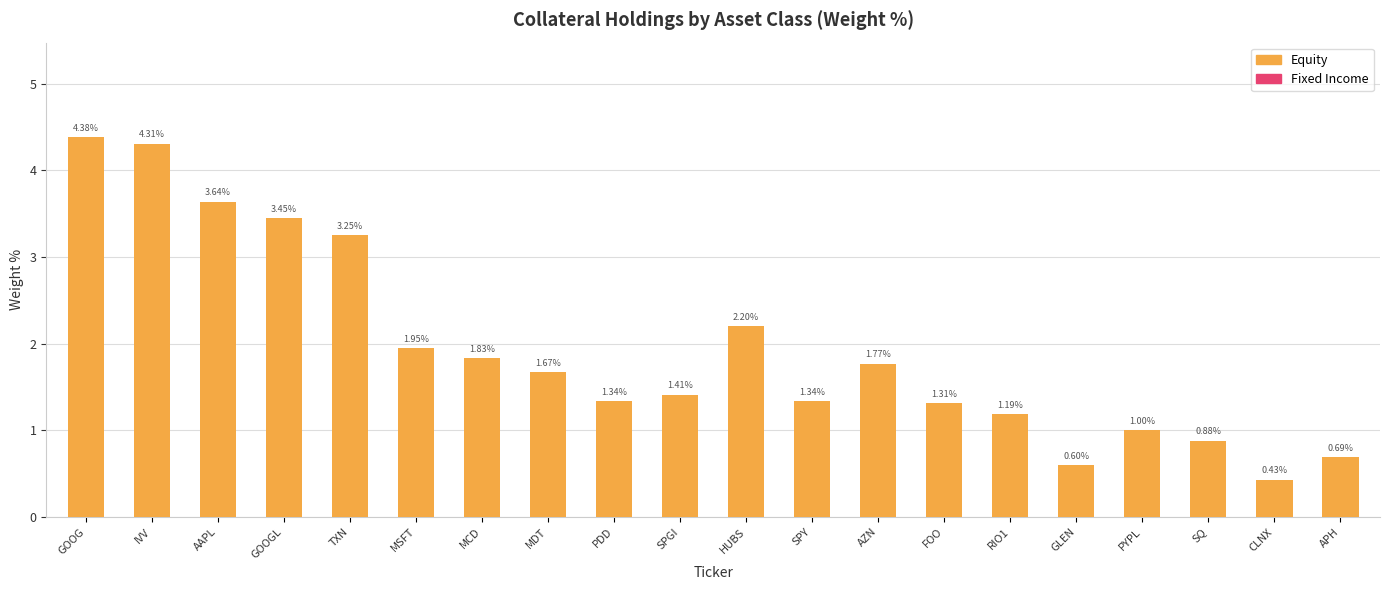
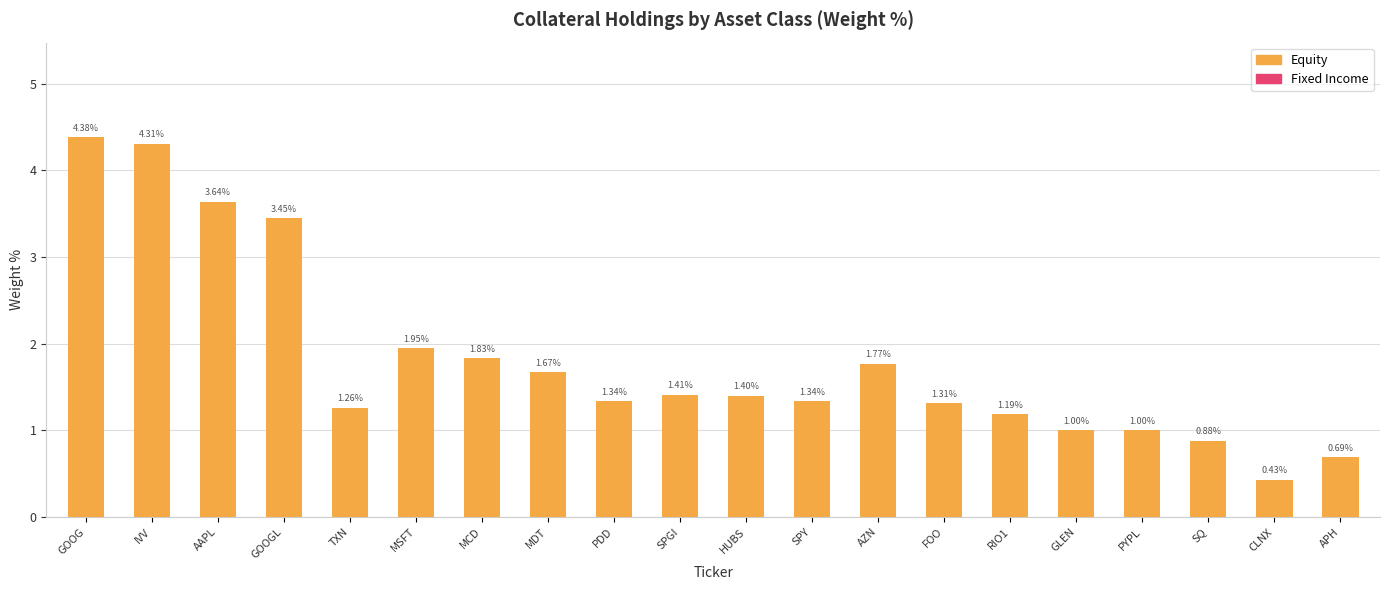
Equity, TXN: 3.25% -> 1.26%
Equity, HUBS: 2.20% -> 1.40%
Equity, GLEN: 0.60% -> 1.00%
